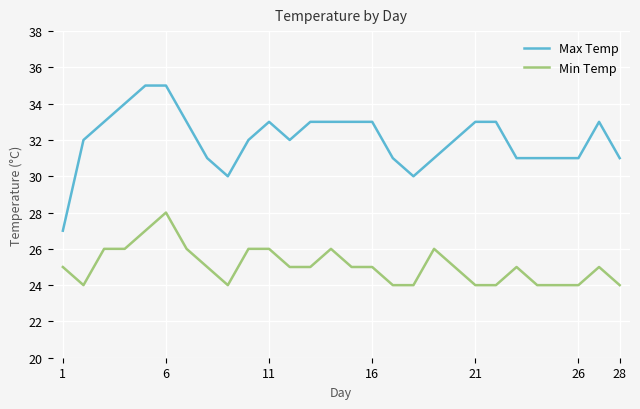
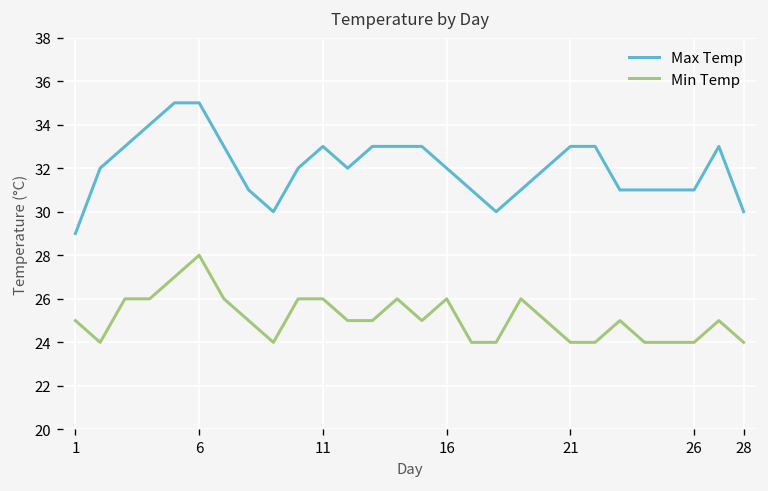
Max Temp, 1: 27 -> 29
Max Temp, 16: 33 -> 32
Min Temp, 16: 25 -> 26
Max Temp, 28: 31 -> 30
